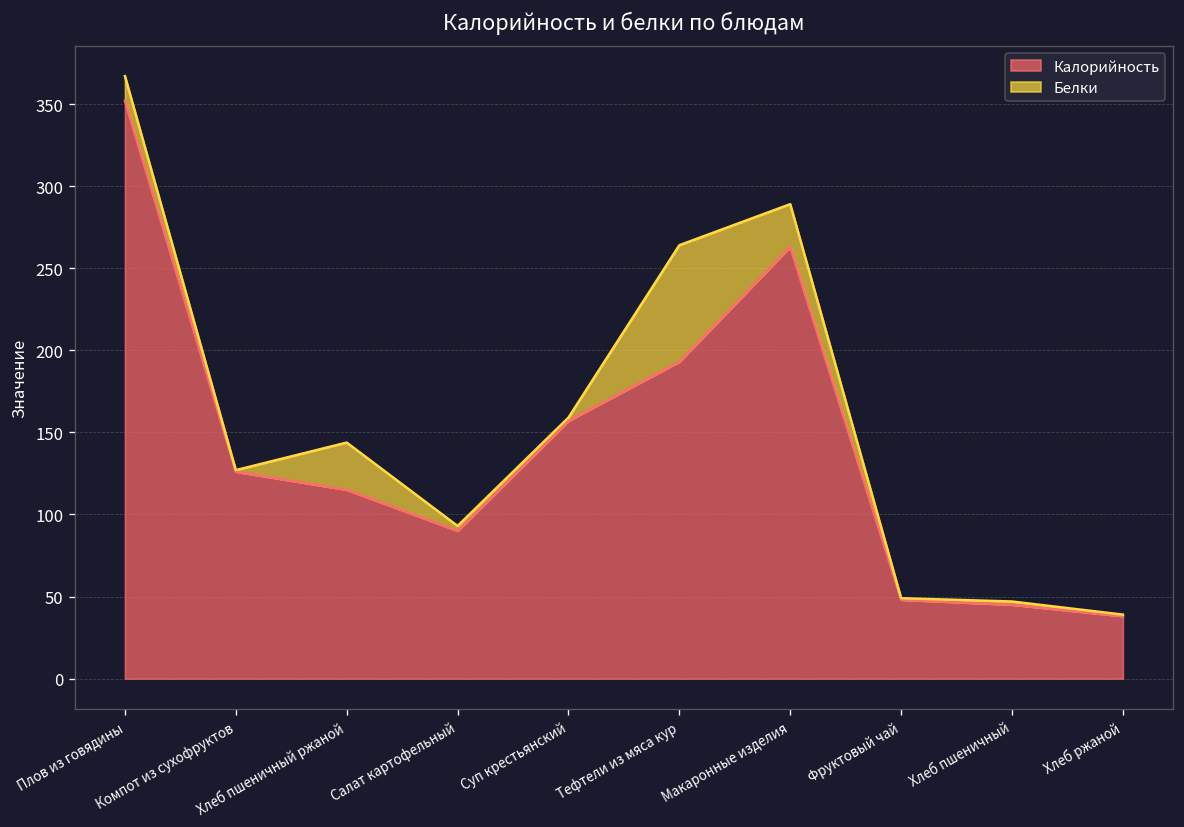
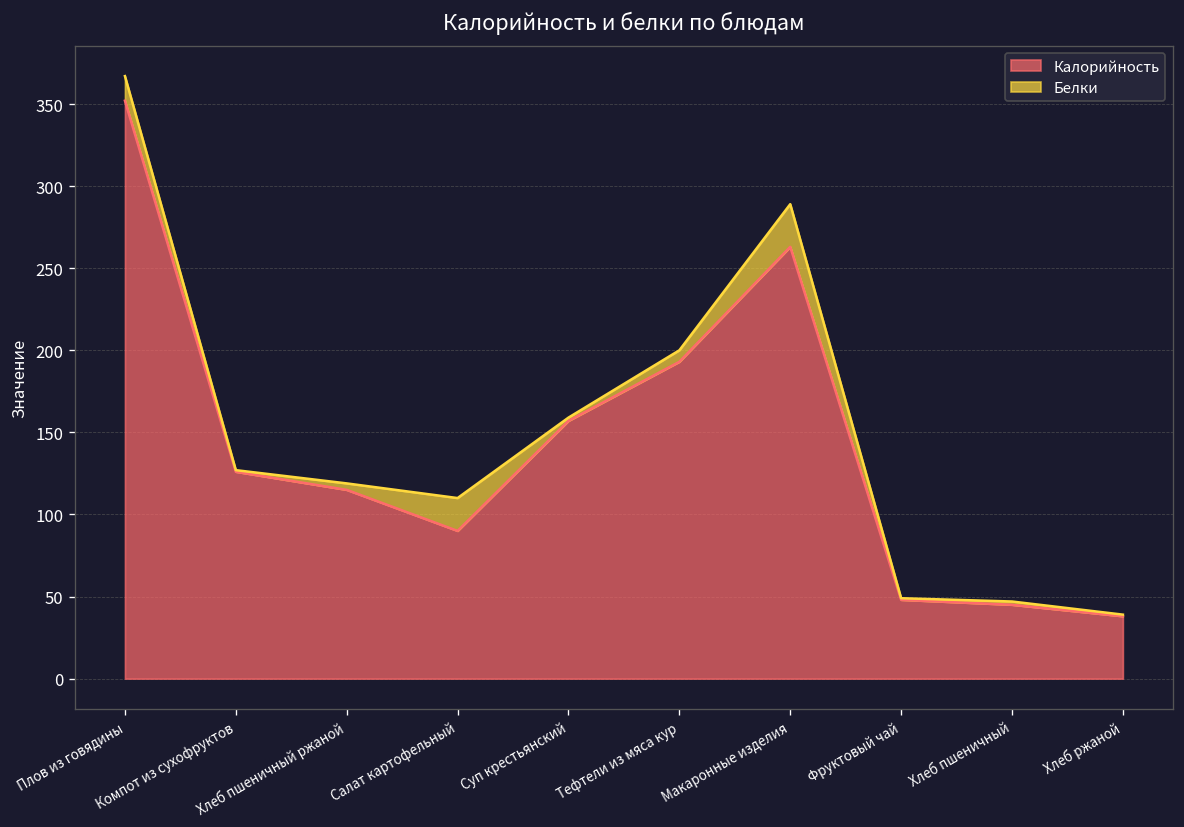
Белки, Хлеб пшеничный ржаной: 29 -> 4
Белки, Салат картофельный: 3 -> 20
Белки, Тефтели из мяса кур: 71 -> 7
